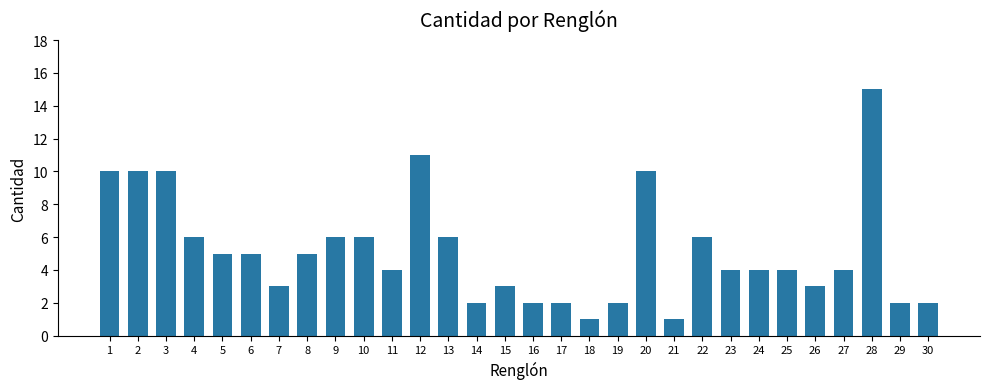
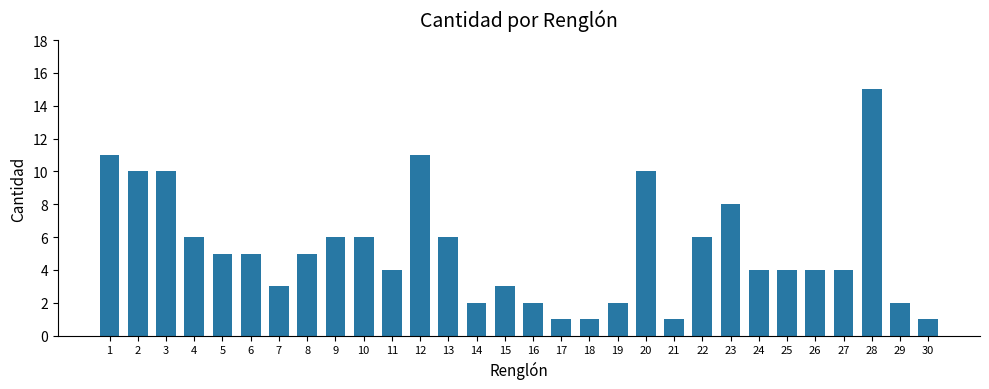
1: 10 -> 11
17: 2 -> 1
23: 4 -> 8
26: 3 -> 4
30: 2 -> 1
